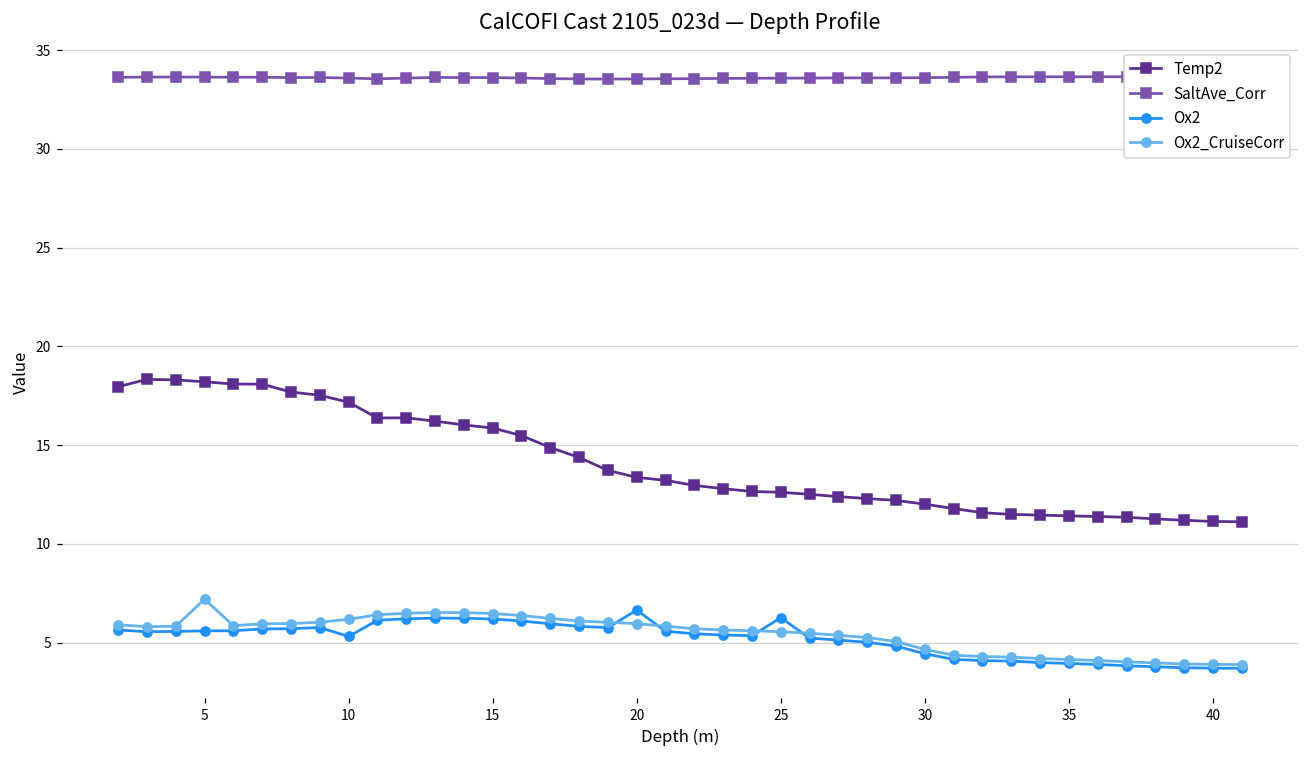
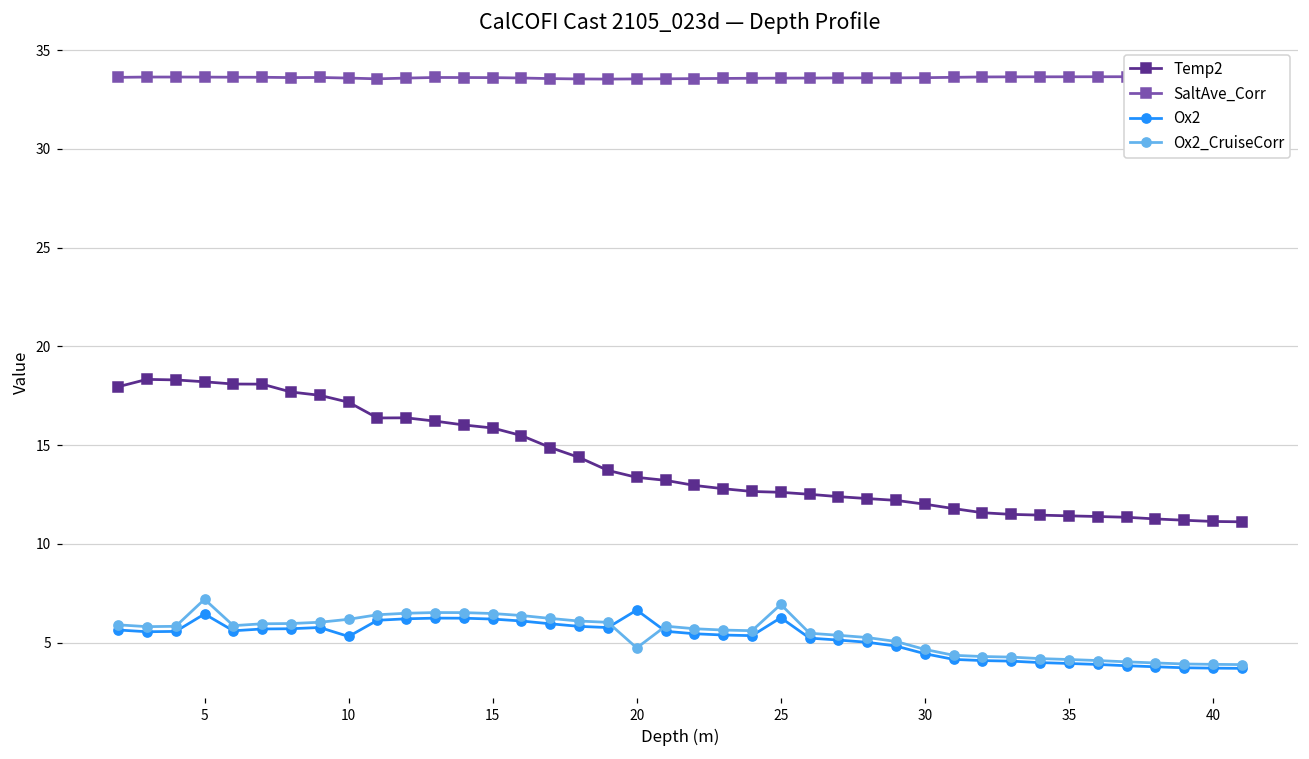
Ox2, 5: 5.6 -> 6.4
Ox2_CruiseCorr, 20: 6.0 -> 4.7
Ox2_CruiseCorr, 25: 5.5 -> 6.9
